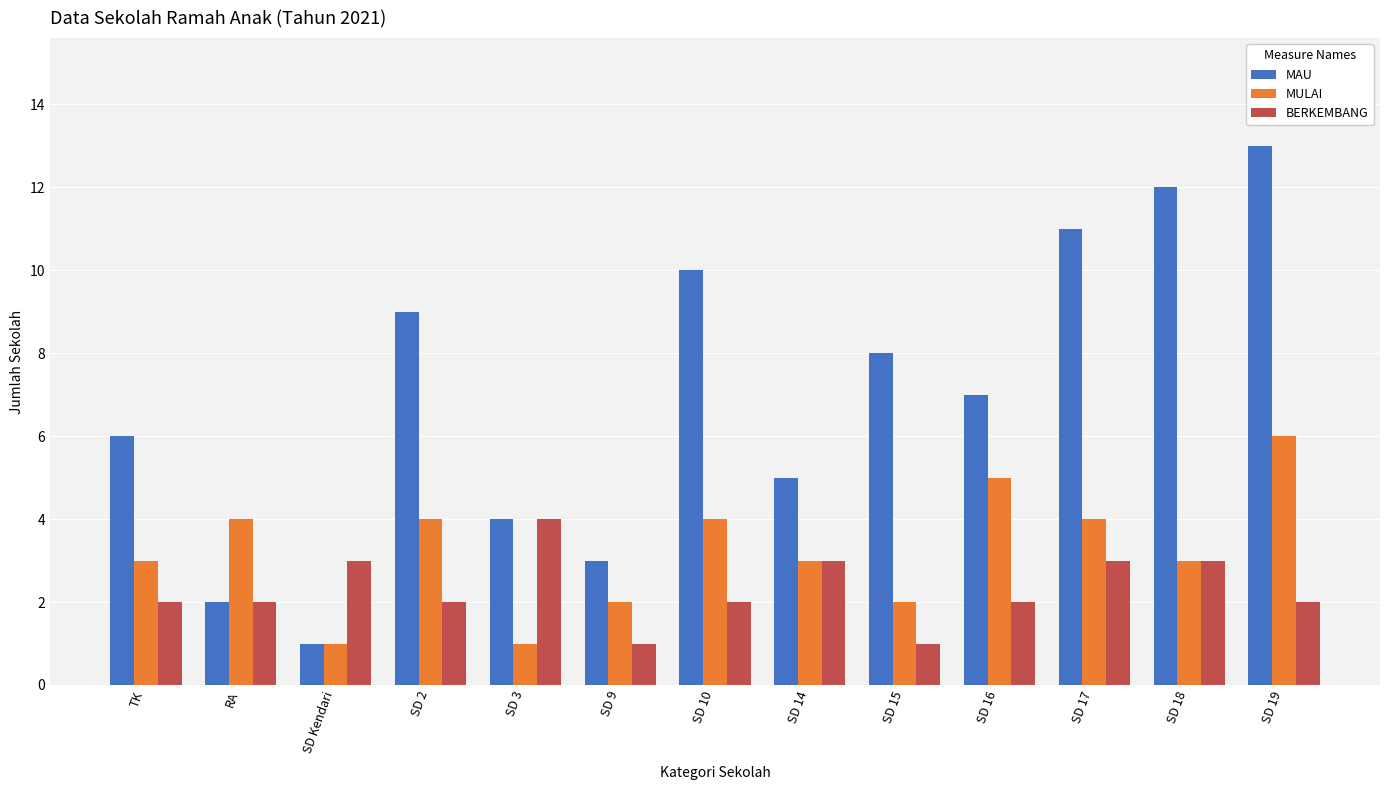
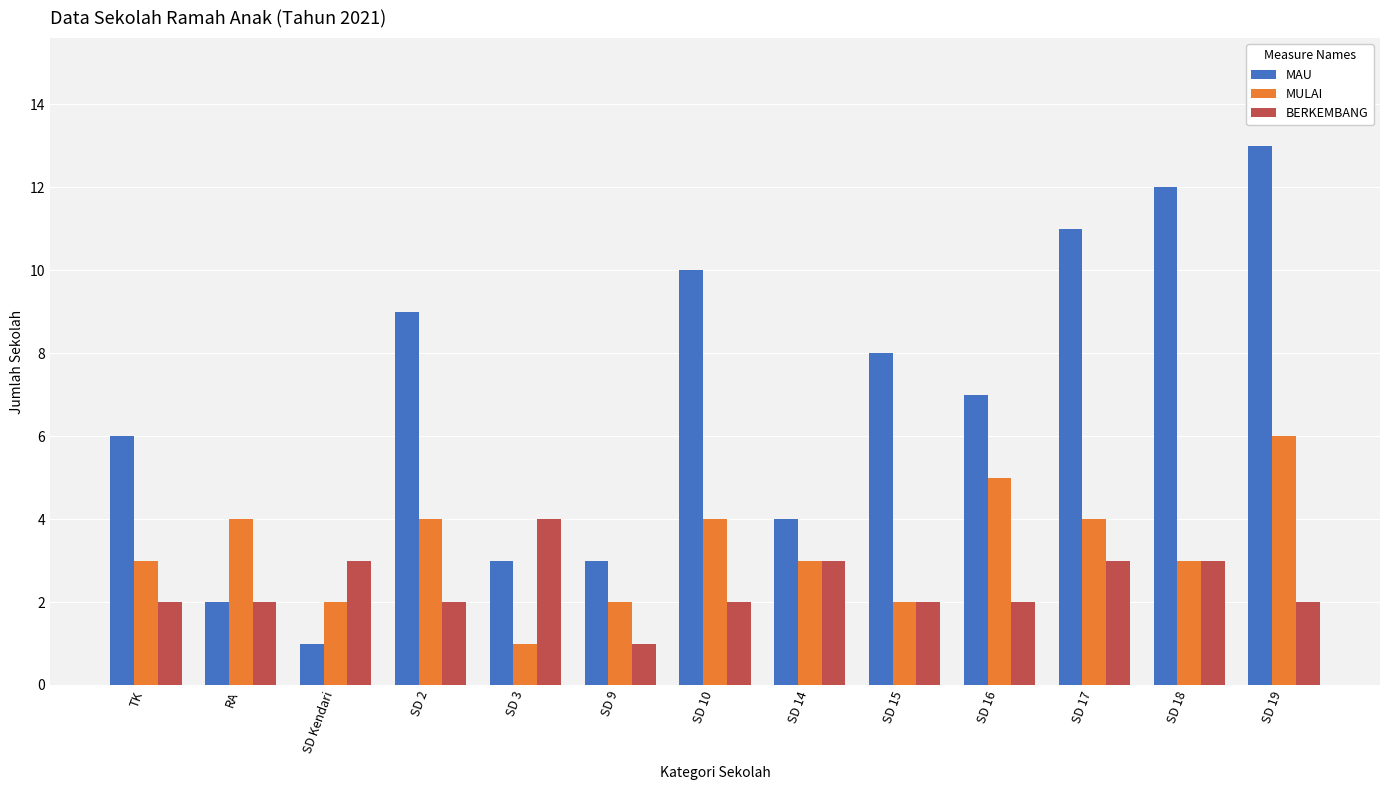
MULAI, SD Kendari: 1 -> 2
MAU, SD 3: 4 -> 3
MAU, SD 14: 5 -> 4
BERKEMBANG, SD 15: 1 -> 2
